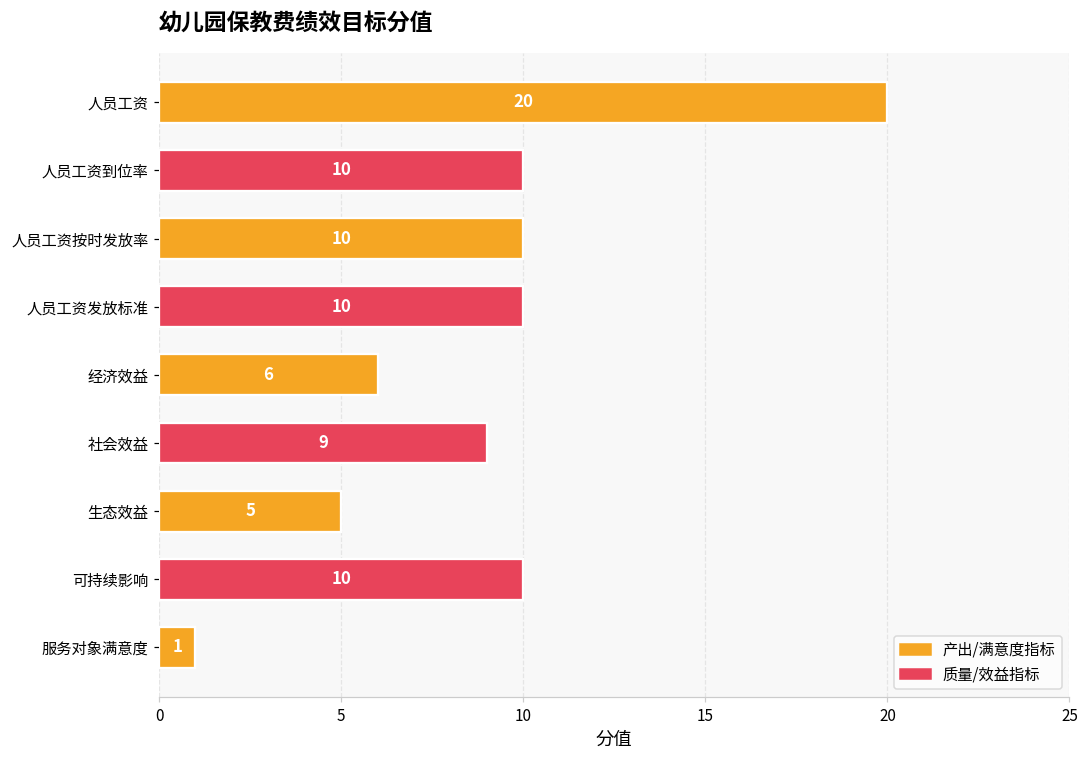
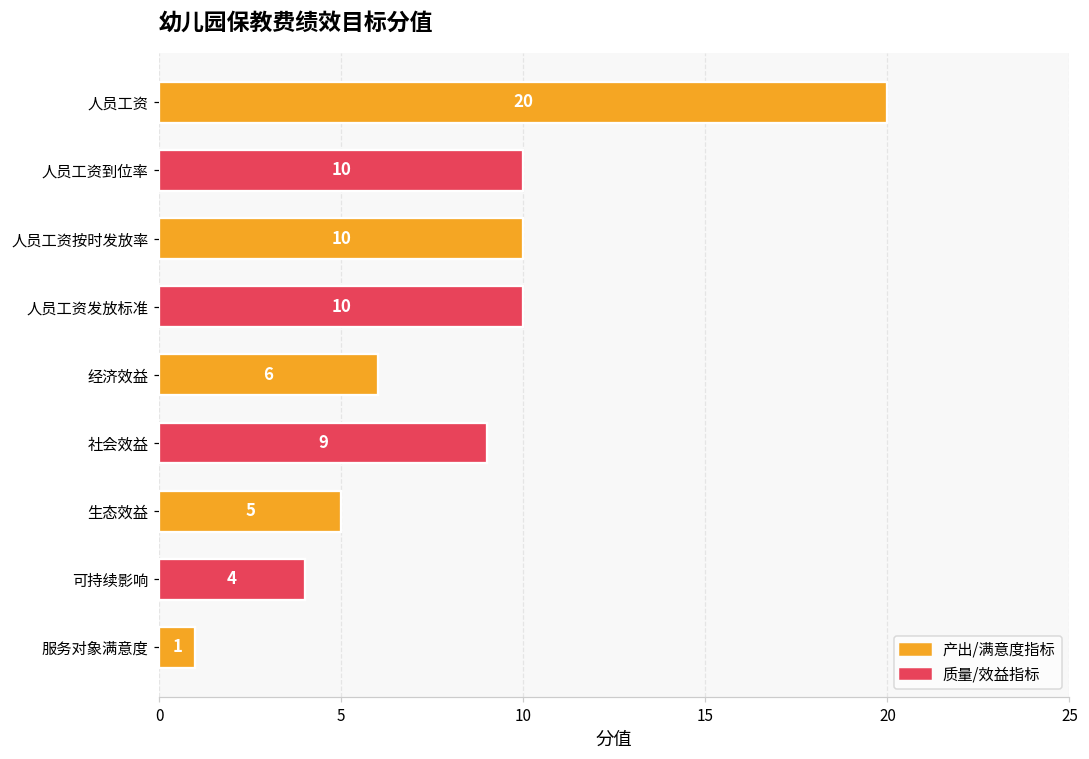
可持续影响: 10 -> 4
